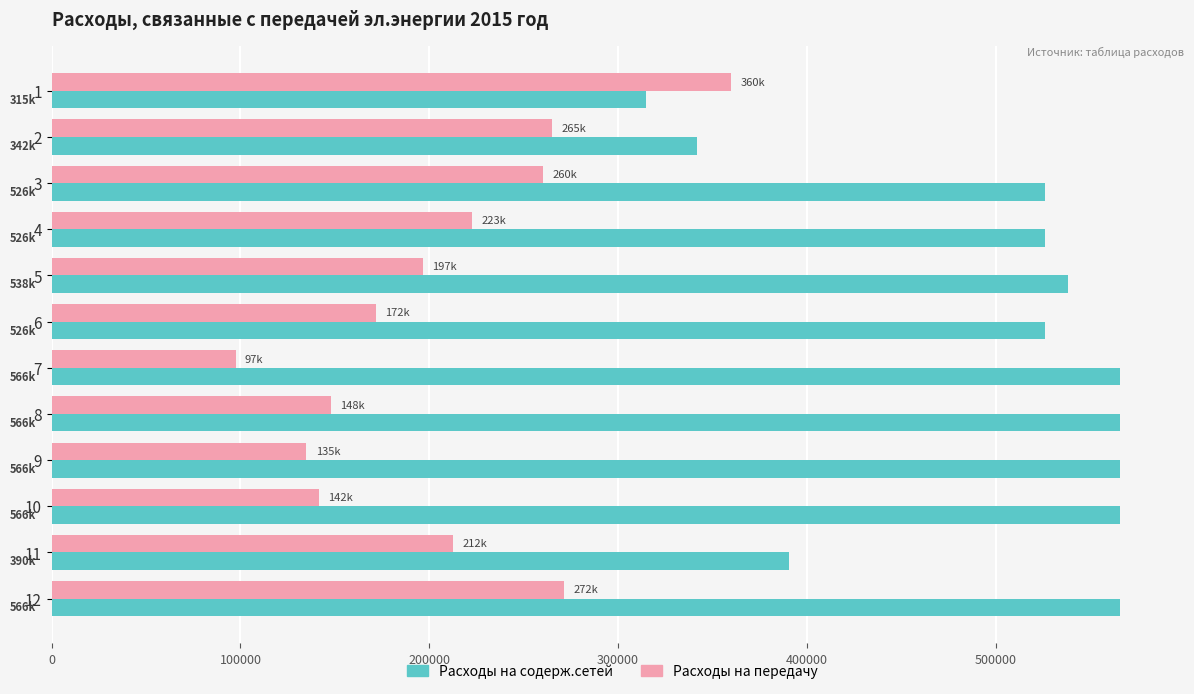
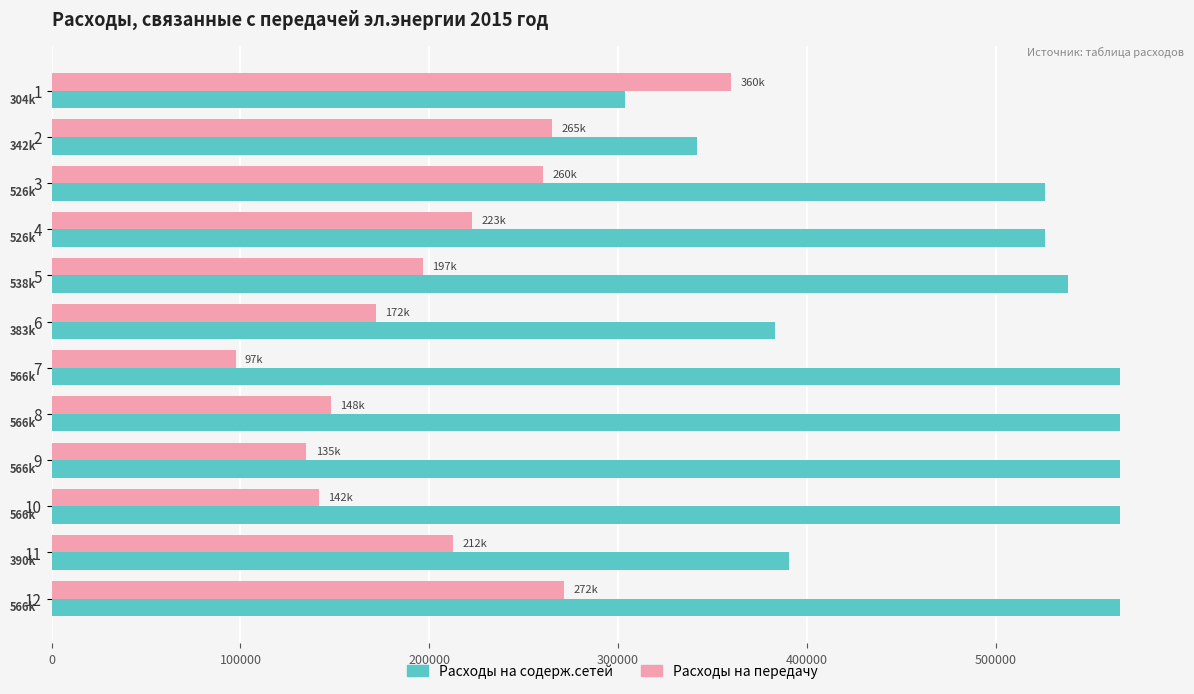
Расходы на содерж.сетей, 1: 315k -> 304k
Расходы на содерж.сетей, 6: 526k -> 383k
